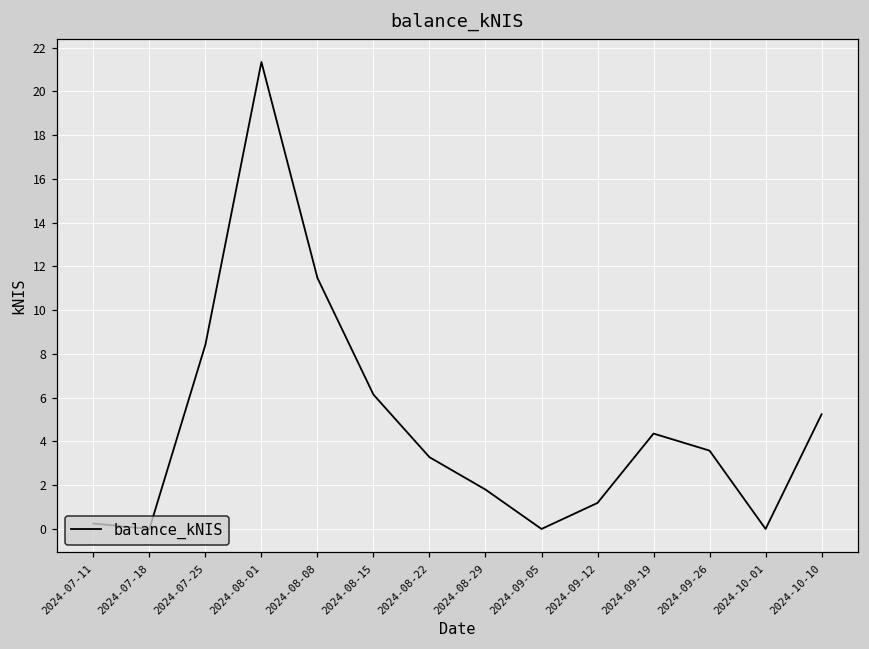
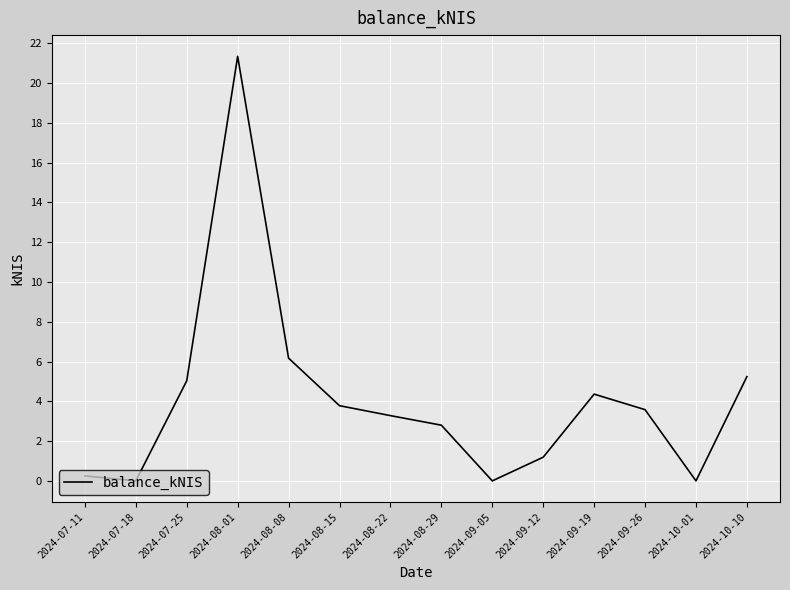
2024-07-25: 8.4 -> 5.0
2024-08-08: 11.5 -> 6.2
2024-08-15: 6.1 -> 3.8
2024-08-29: 1.8 -> 2.8
